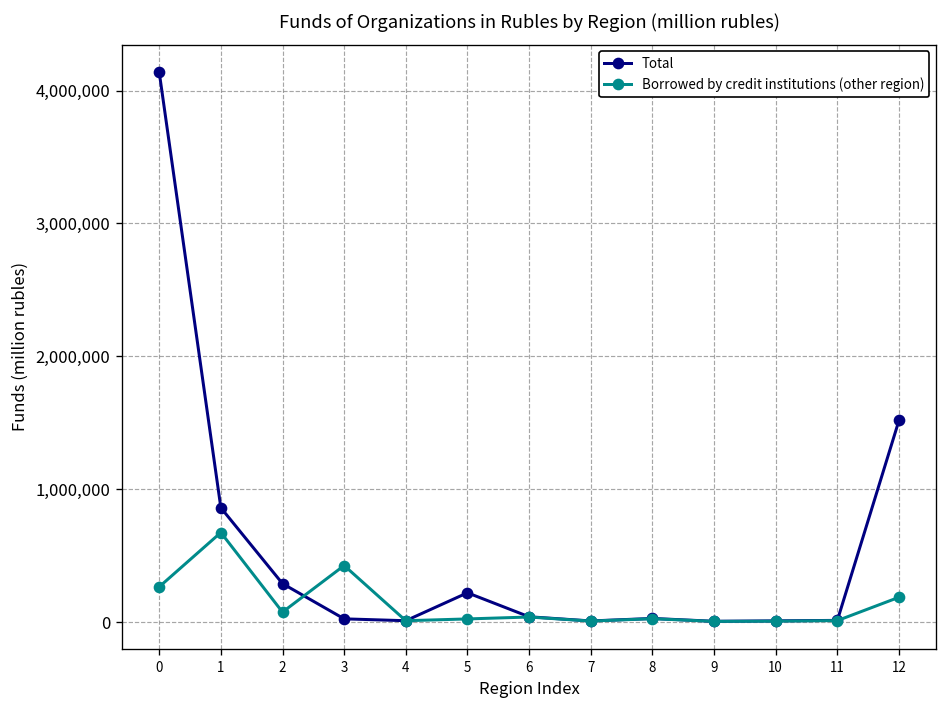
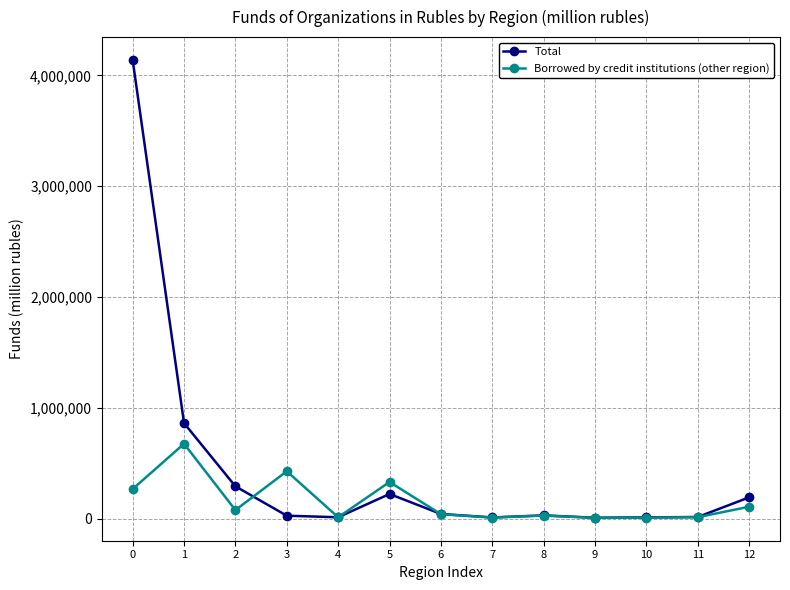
Borrowed by credit institutions (other region), 5: 30,000 -> 330,000
Total, 12: 1,520,000 -> 190,000
Borrowed by credit institutions (other region), 12: 190,000 -> 110,000
